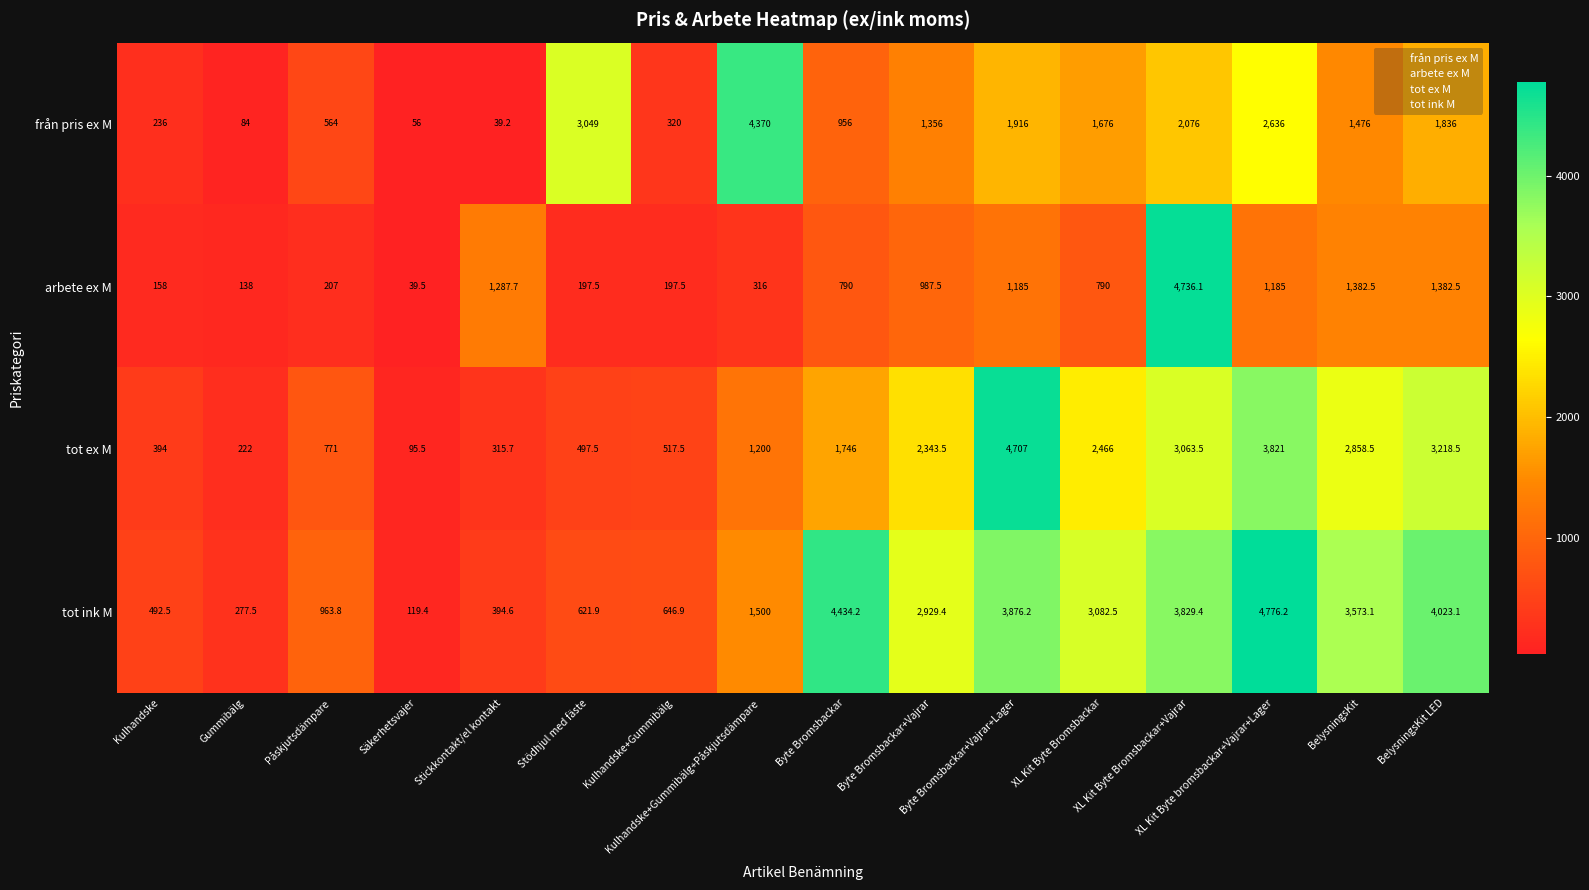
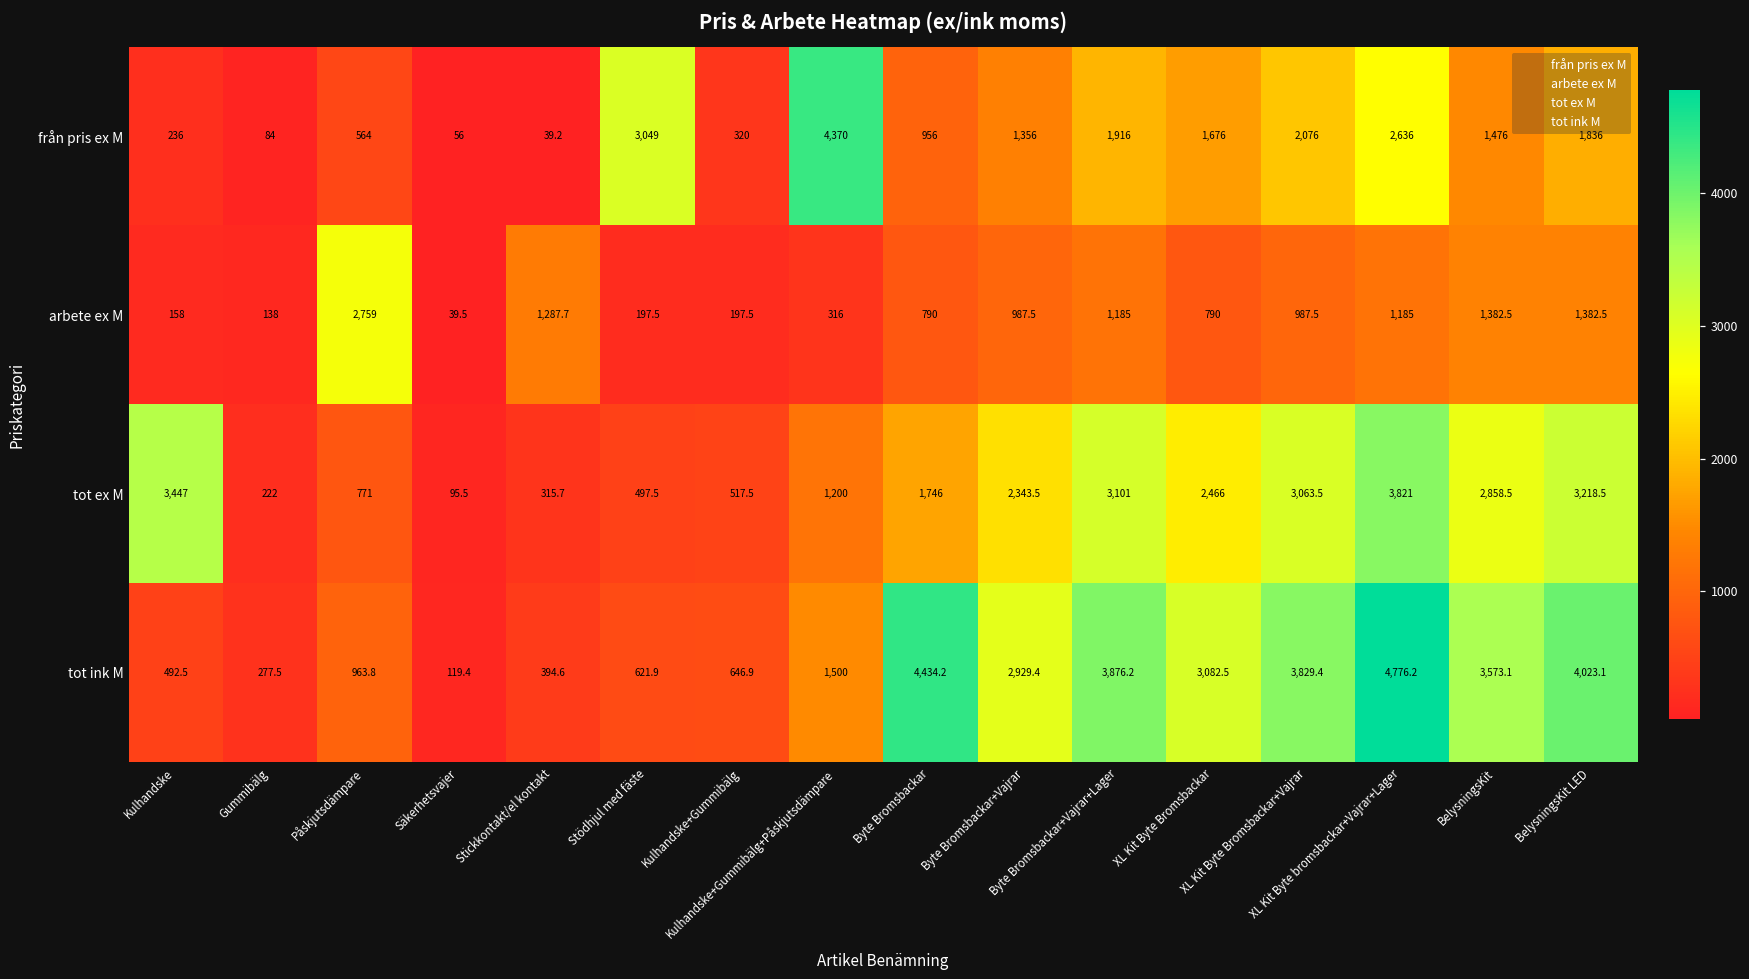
arbete ex M, Påskjutsdämpare: 207 -> 2,759
arbete ex M, XL Kit Byte Bromsbackar+Vajrar: 4,736.1 -> 987.5
tot ex M, Kulhandske: 394 -> 3,447
tot ex M, Byte Bromsbackar+Vajrar+Lager: 4,707 -> 3,101
